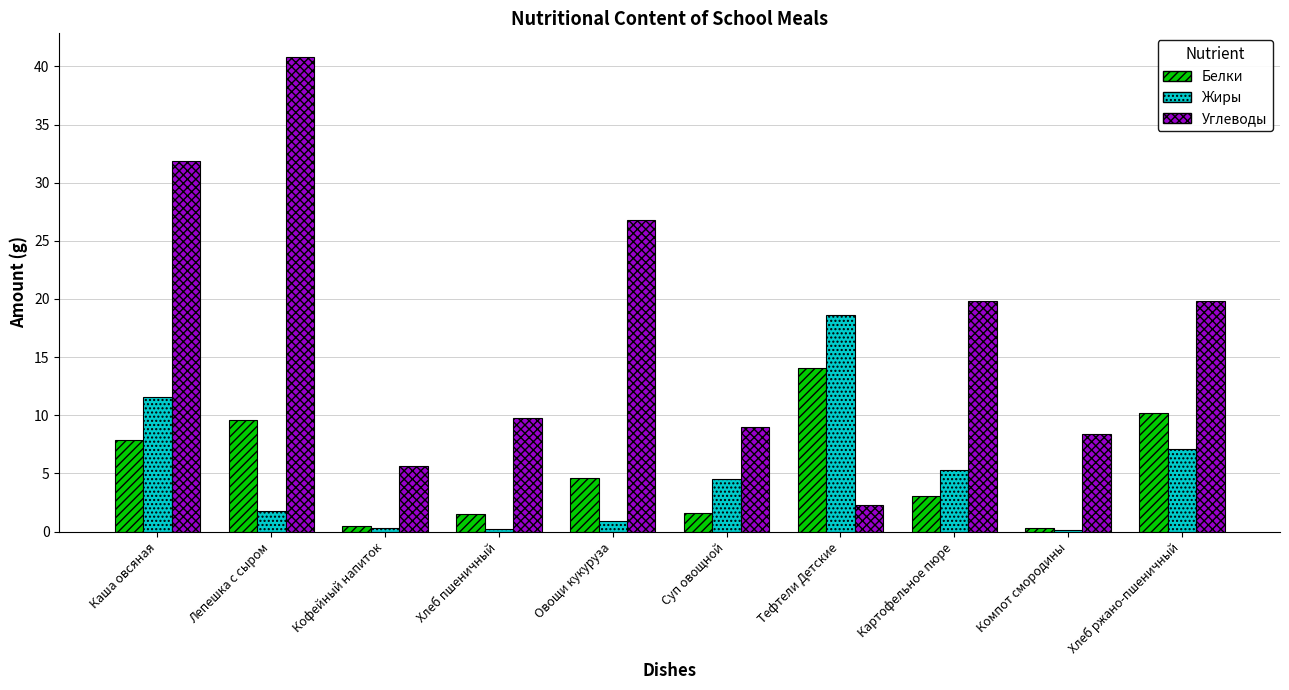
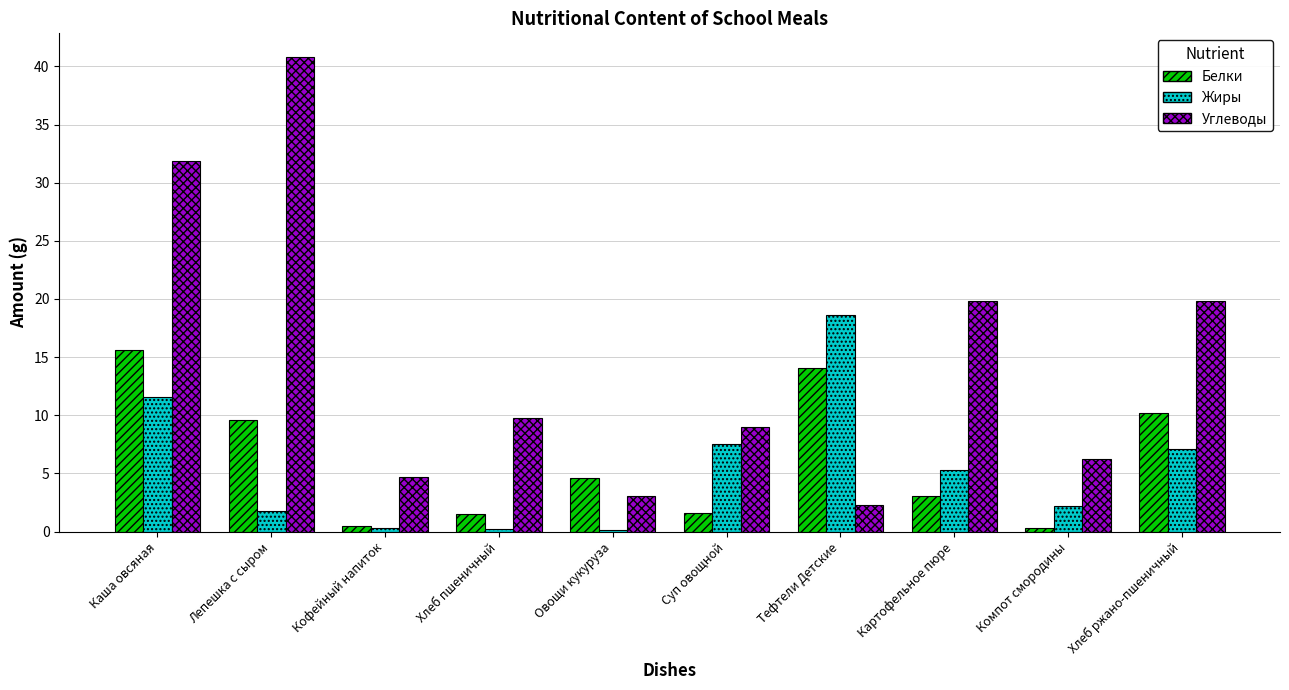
Белки, Каша овсяная: 7.9 -> 15.6
Углеводы, Кофейный напиток: 5.6 -> 4.7
Жиры, Овощи кукуруза: 0.9 -> 0.1
Углеводы, Овощи кукуруза: 26.8 -> 3.1
Жиры, Суп овощной: 4.5 -> 7.5
Жиры, Компот смородины: 0.1 -> 2.2
Углеводы, Компот смородины: 8.4 -> 6.2
